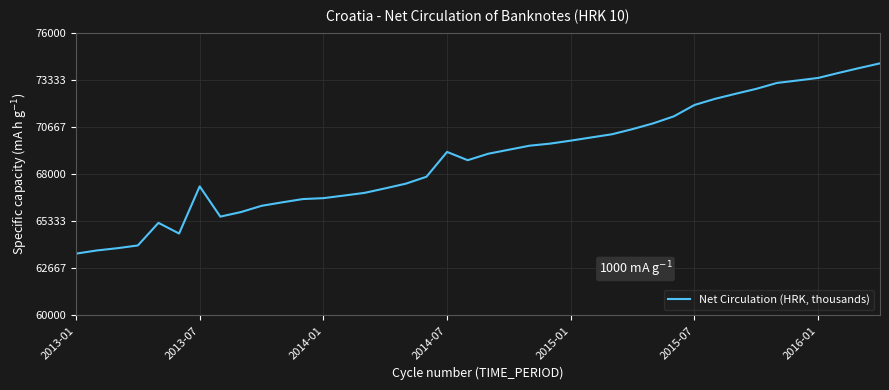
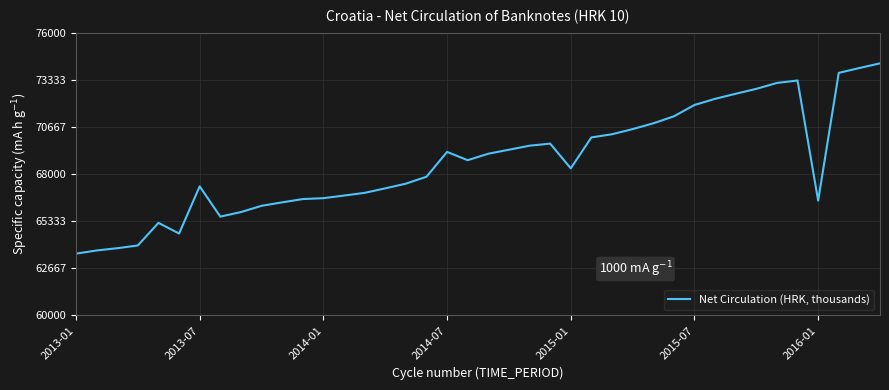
2015-01: 69900 -> 68300
2016-01: 73400 -> 66500
